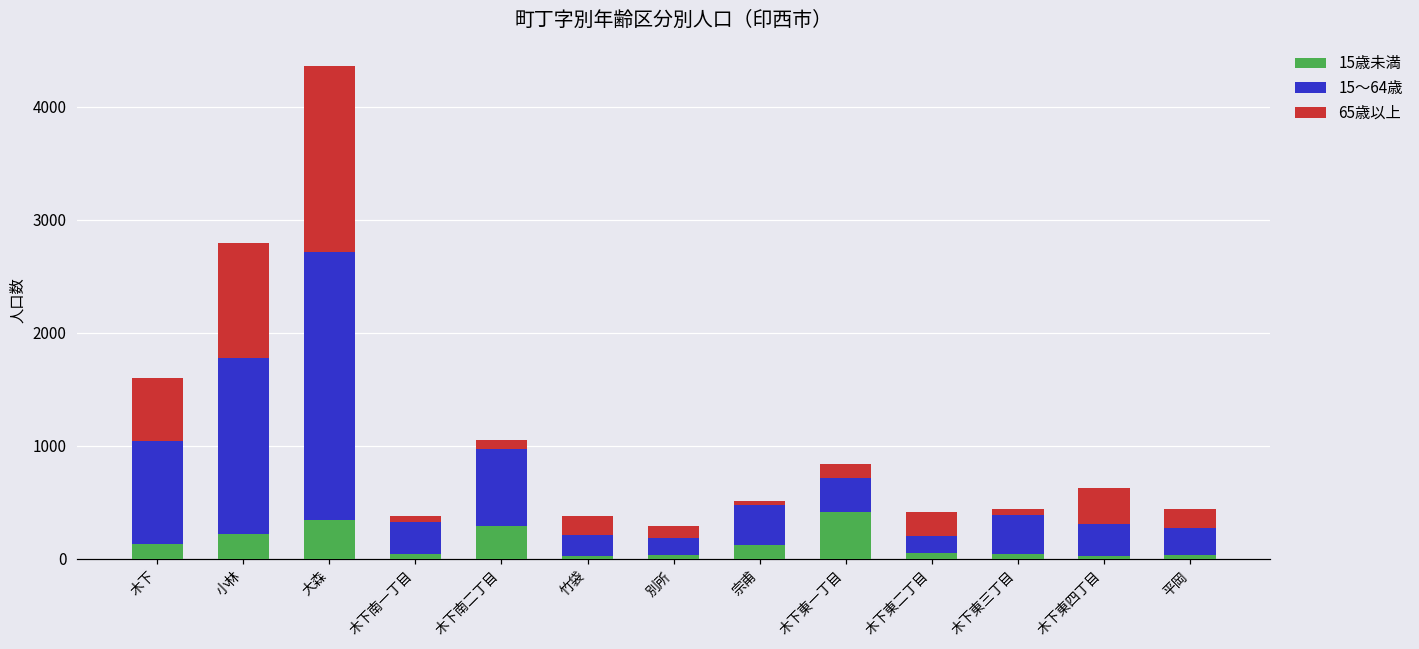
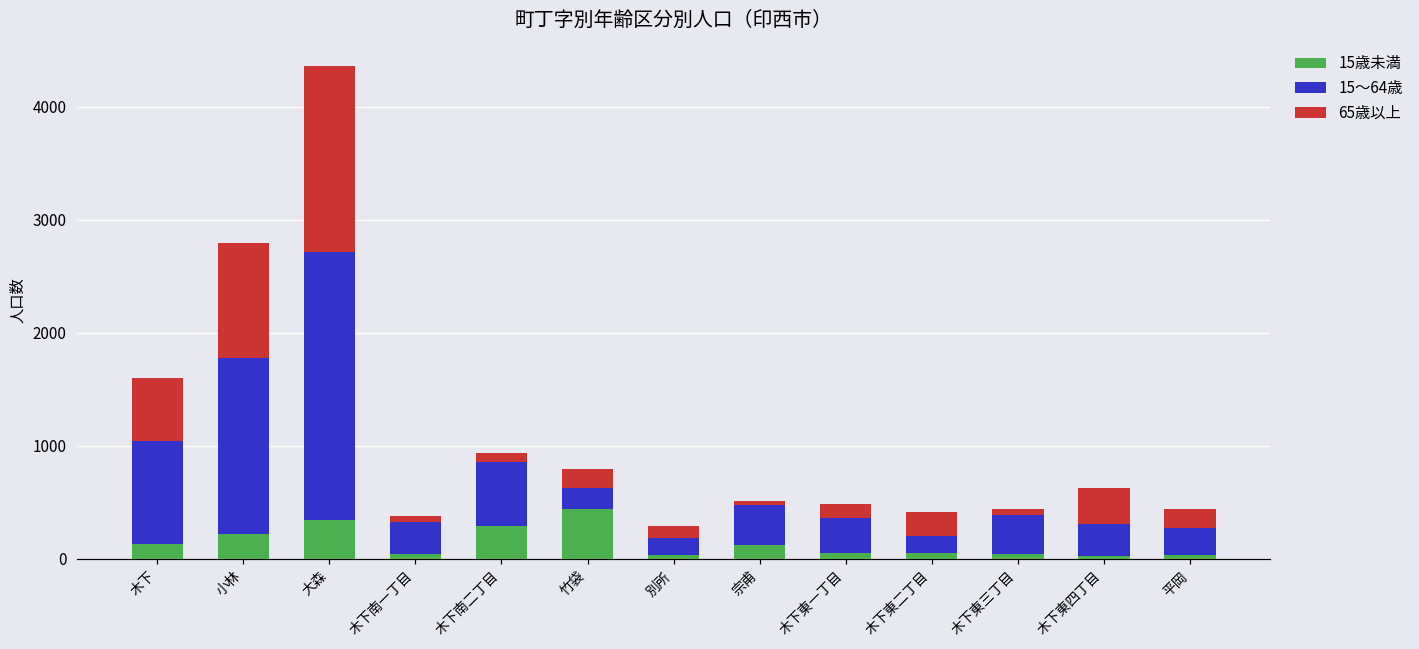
15～64歳, 木下南二丁目: 680 -> 570
15歳未満, 竹袋: 30 -> 450
15歳未満, 木下東一丁目: 410 -> 50
